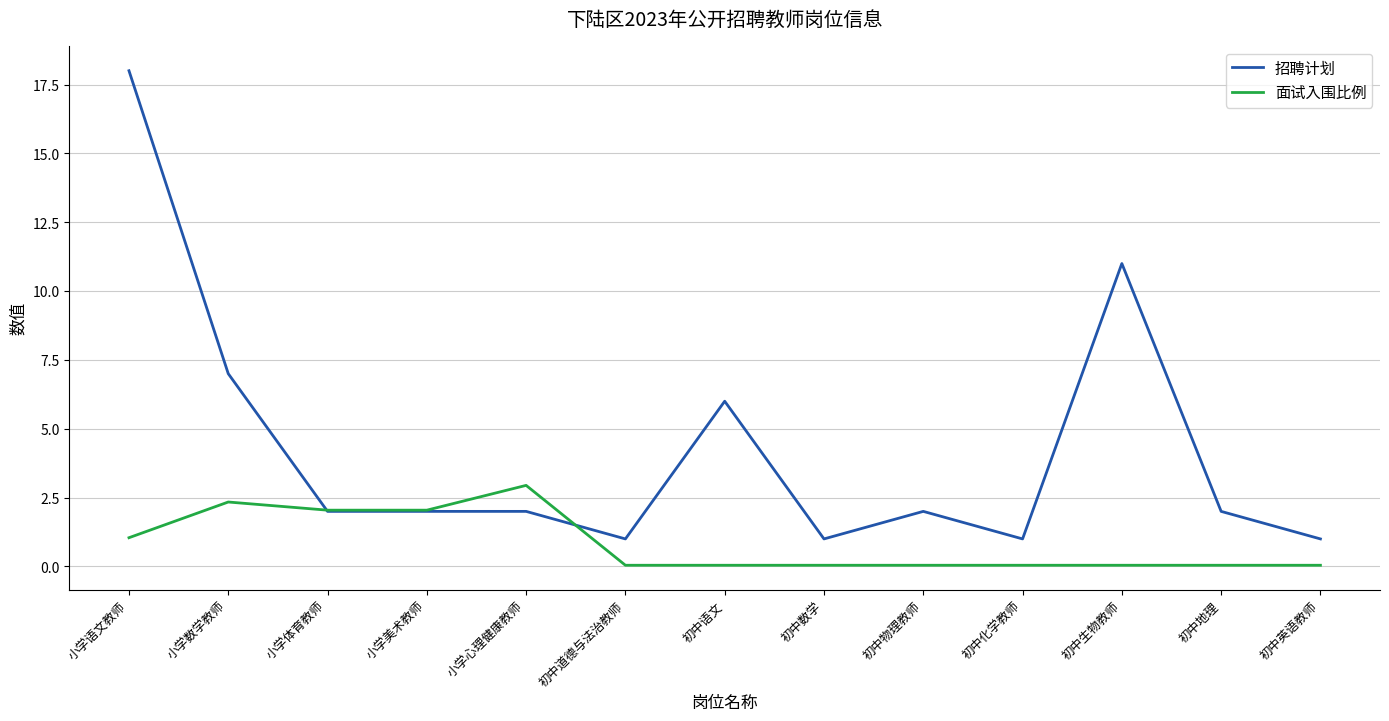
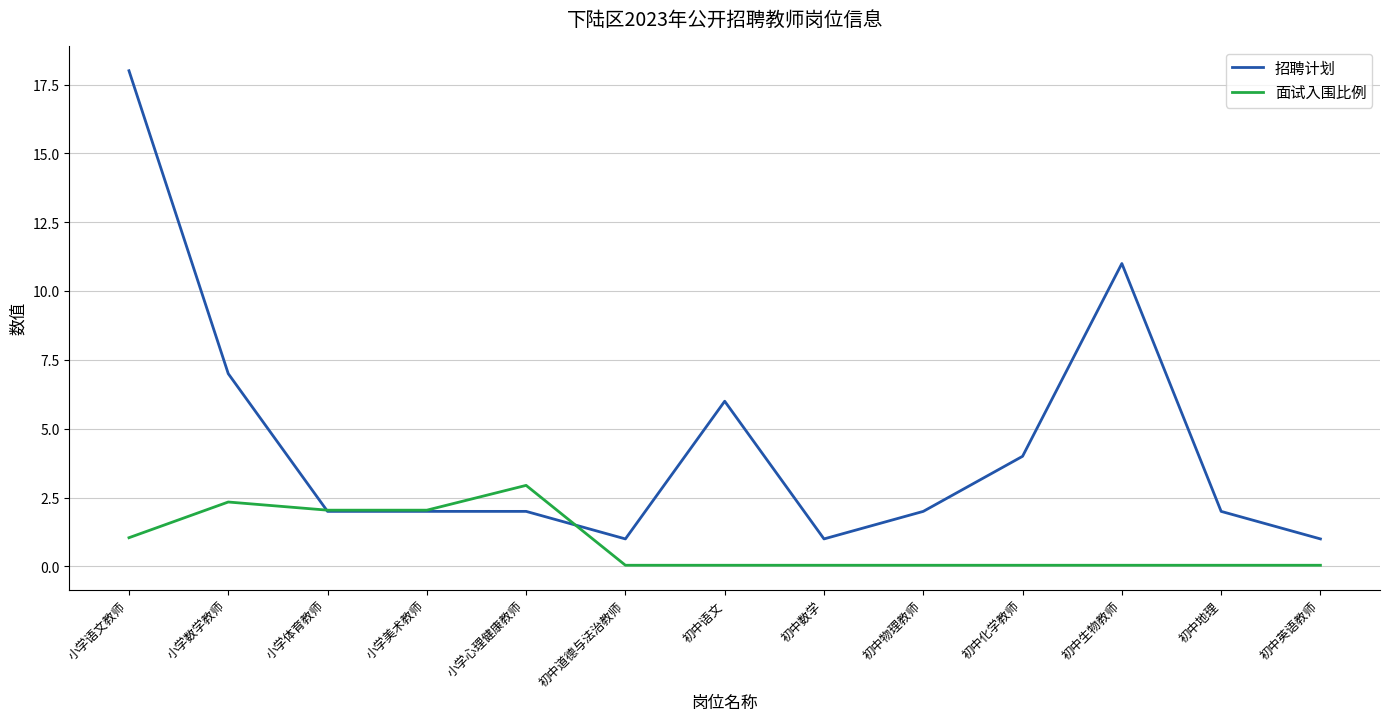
招聘计划, 初中化学教师: 1 -> 4
